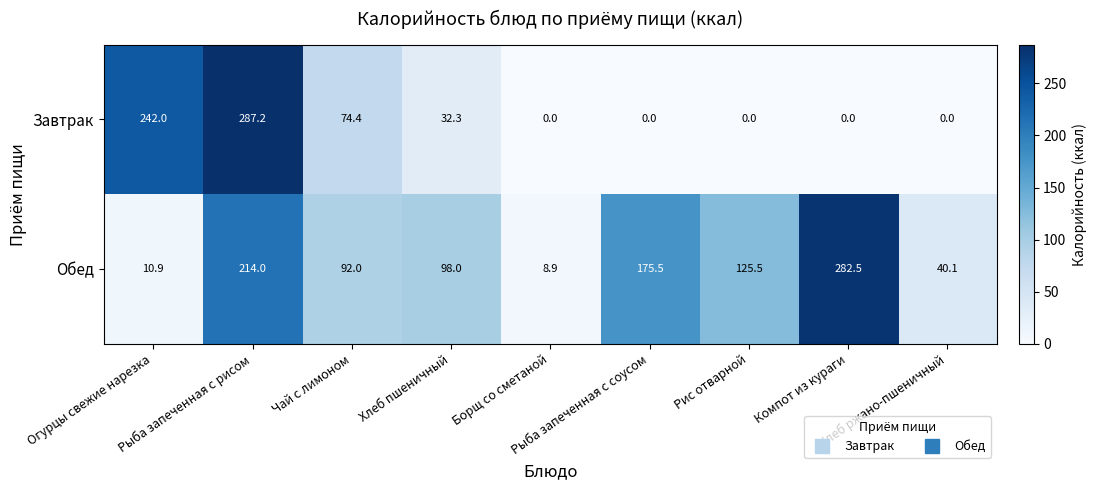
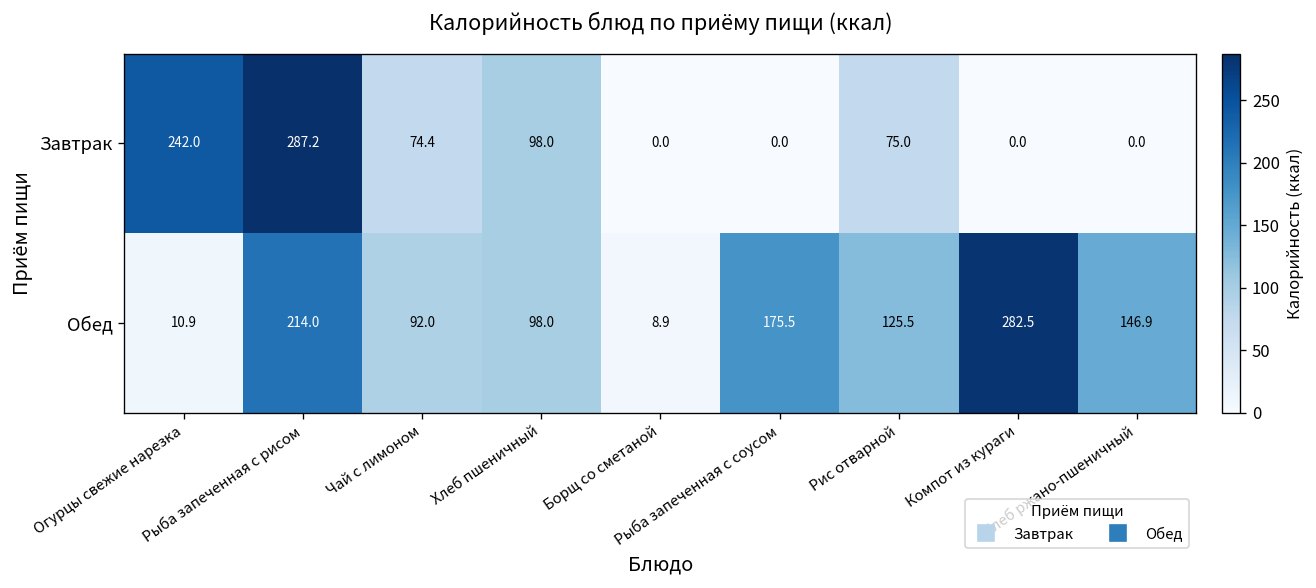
Завтрак, Хлеб пшеничный: 32.3 -> 98.0
Завтрак, Рис отварной: 0.0 -> 75.0
Обед, Хлеб ржано-пшеничный: 40.1 -> 146.9
